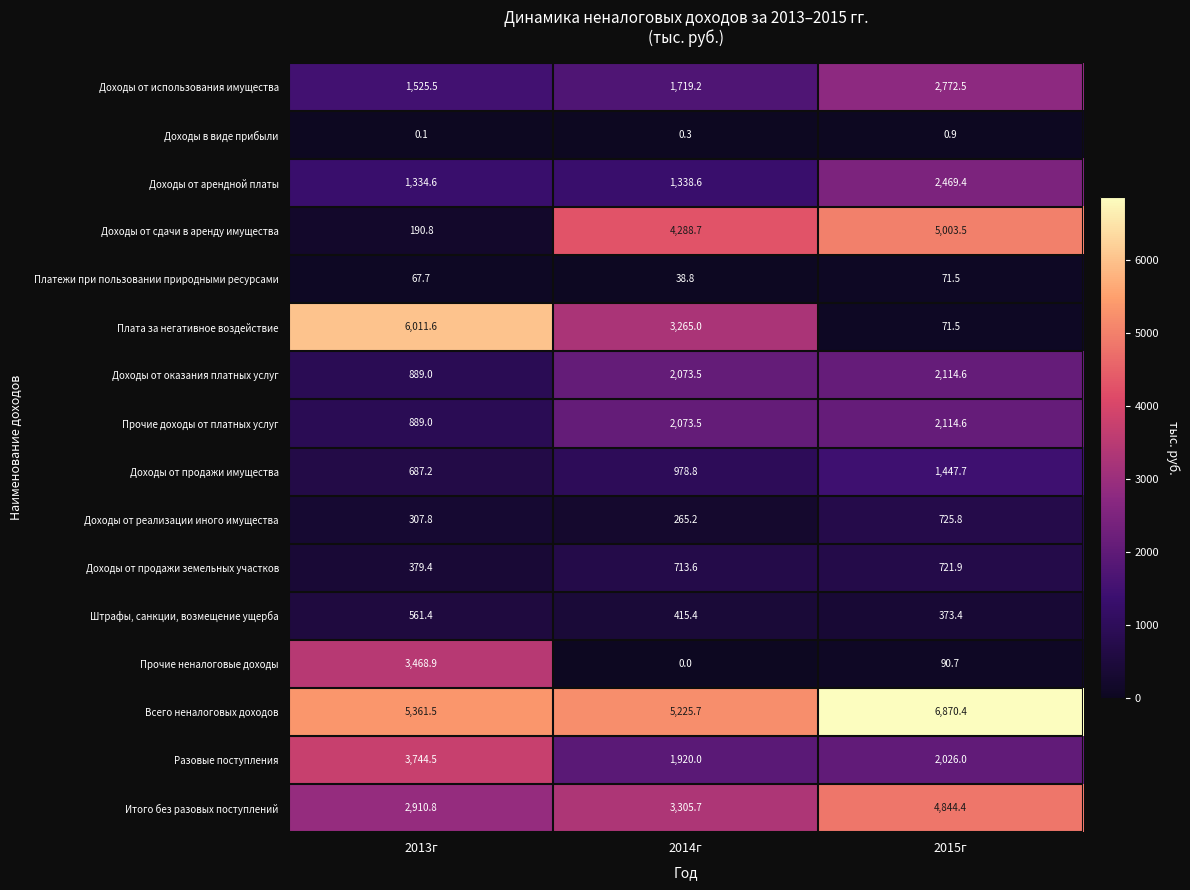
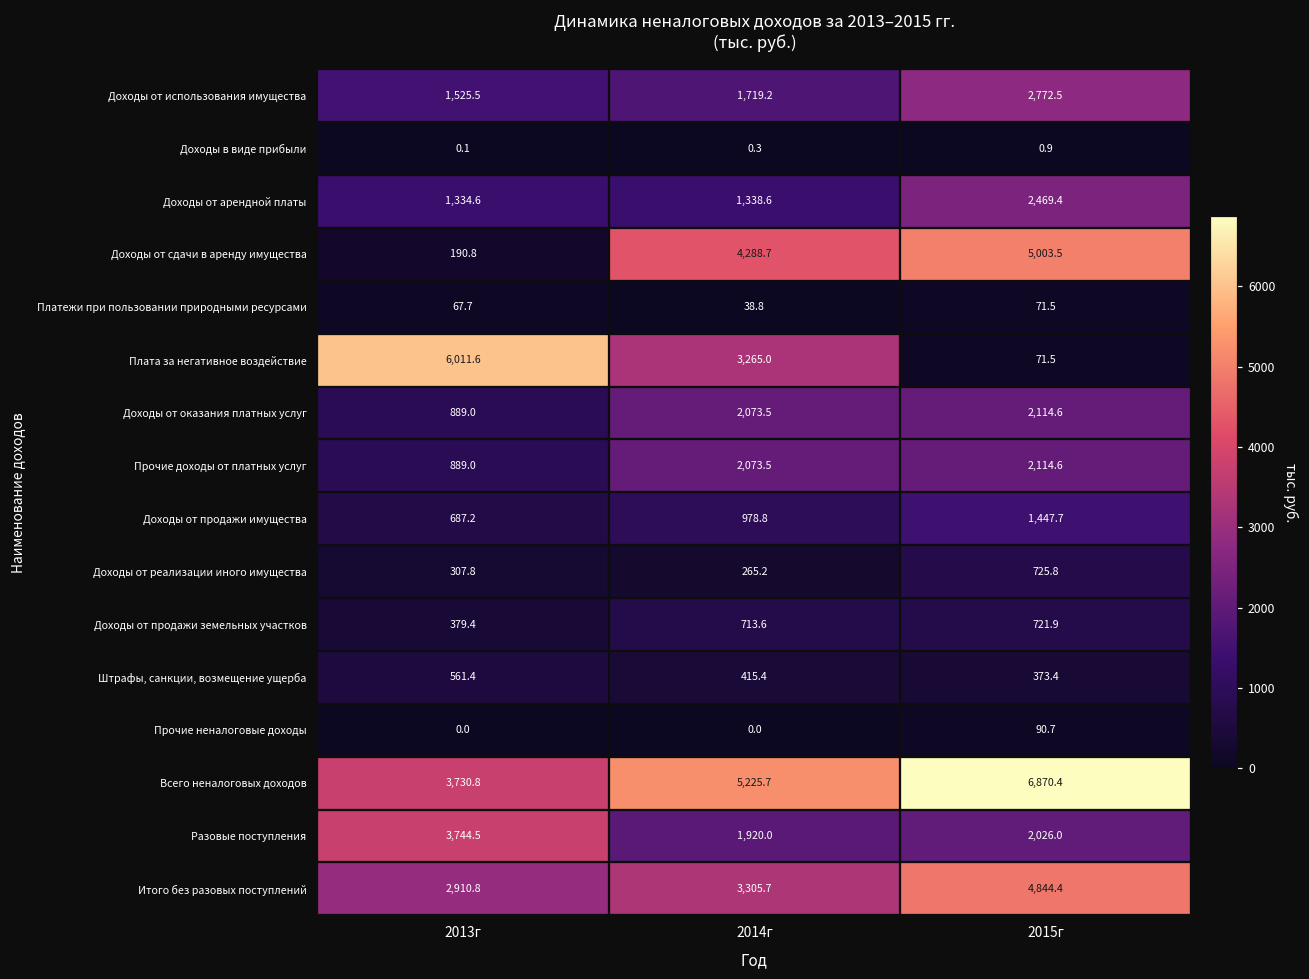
Прочие неналоговые доходы, 2013г: 3,468.9 -> 0.0
Всего неналоговых доходов, 2013г: 5,361.5 -> 3,730.8
